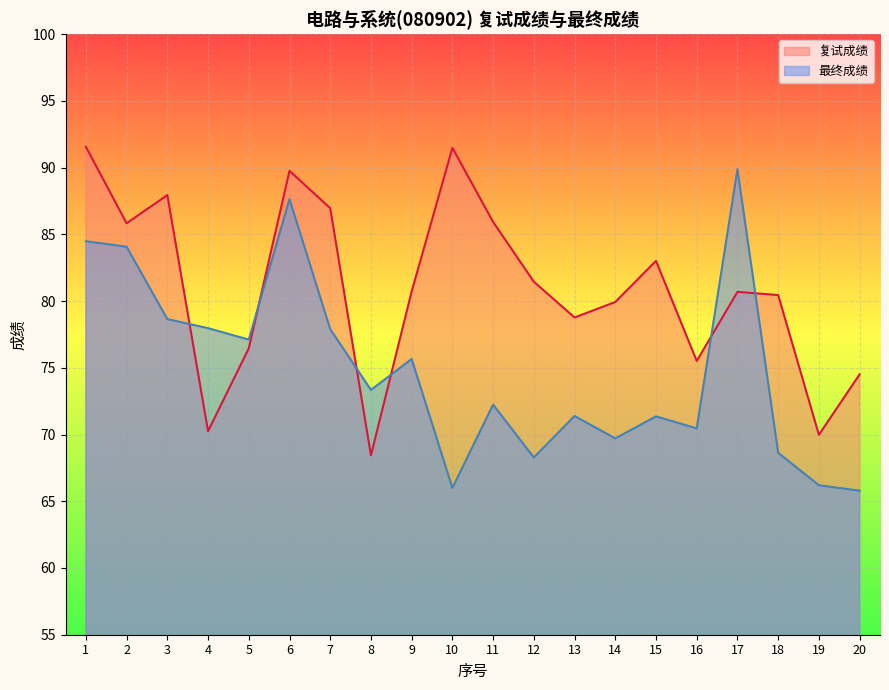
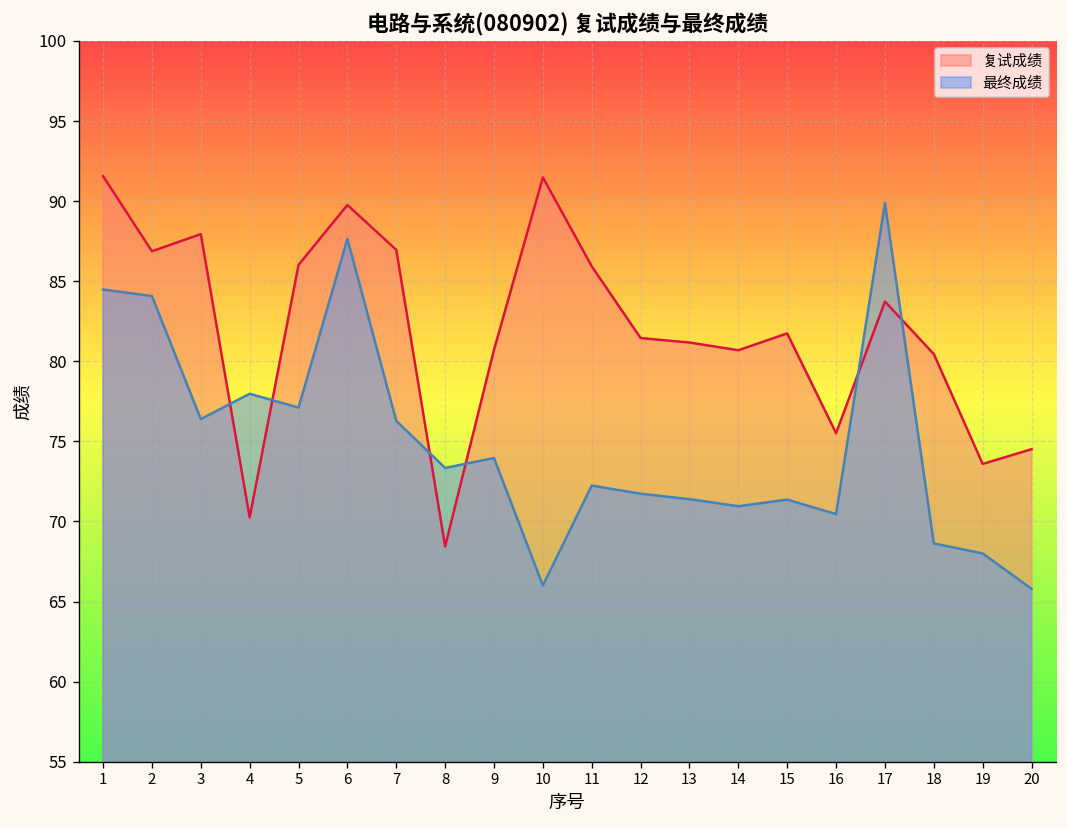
复试成绩, 2: 85.8 -> 86.9
最终成绩, 3: 78.7 -> 76.4
复试成绩, 5: 76.5 -> 86.0
最终成绩, 7: 77.9 -> 76.3
最终成绩, 9: 75.7 -> 74.0
最终成绩, 12: 68.3 -> 71.7
复试成绩, 13: 78.8 -> 81.2
复试成绩, 14: 79.9 -> 80.7
最终成绩, 14: 69.7 -> 71.0
复试成绩, 15: 83.0 -> 81.7
复试成绩, 17: 80.7 -> 83.7
复试成绩, 19: 70.0 -> 73.6
最终成绩, 19: 66.2 -> 68.0
